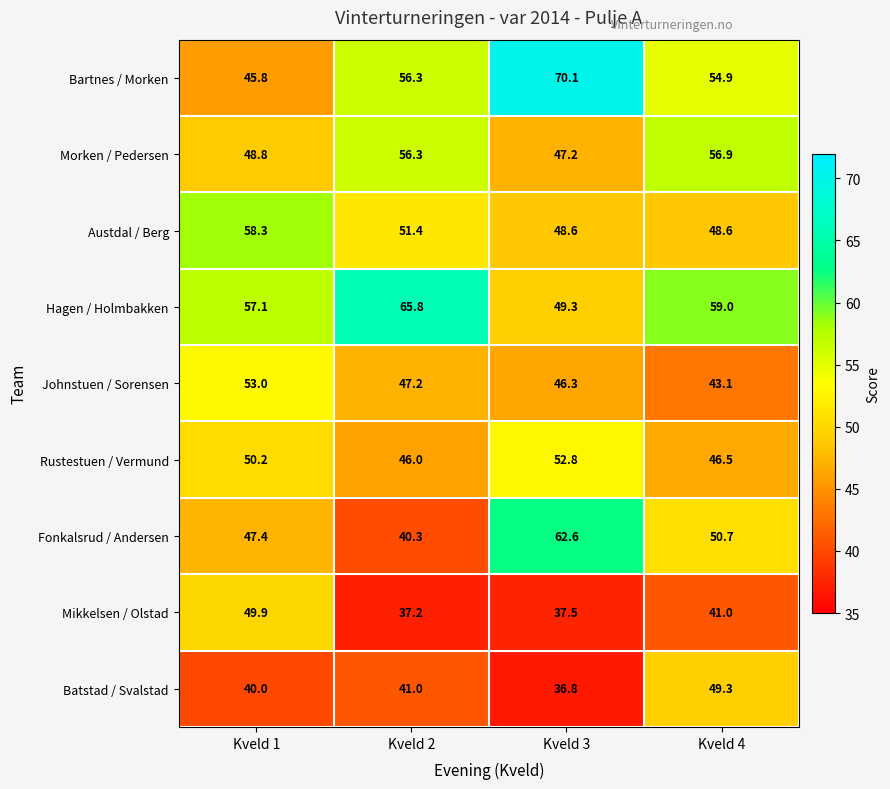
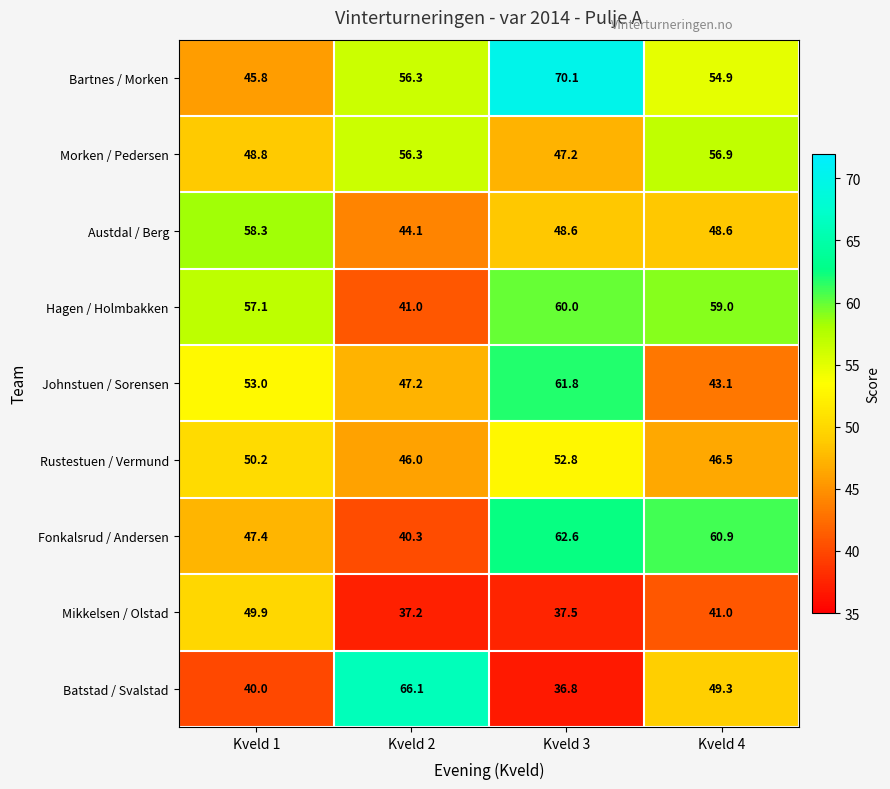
Austdal / Berg, Kveld 2: 51.4 -> 44.1
Hagen / Holmbakken, Kveld 2: 65.8 -> 41.0
Hagen / Holmbakken, Kveld 3: 49.3 -> 60.0
Johnstuen / Sorensen, Kveld 3: 46.3 -> 61.8
Fonkalsrud / Andersen, Kveld 4: 50.7 -> 60.9
Batstad / Svalstad, Kveld 2: 41.0 -> 66.1
